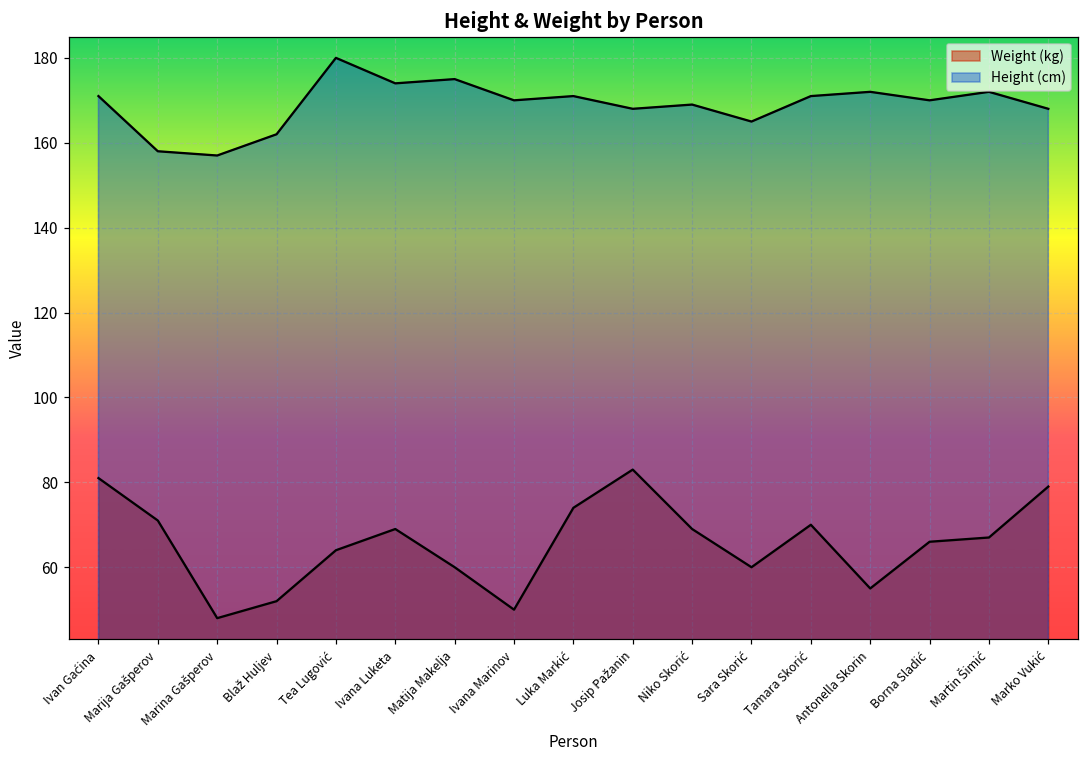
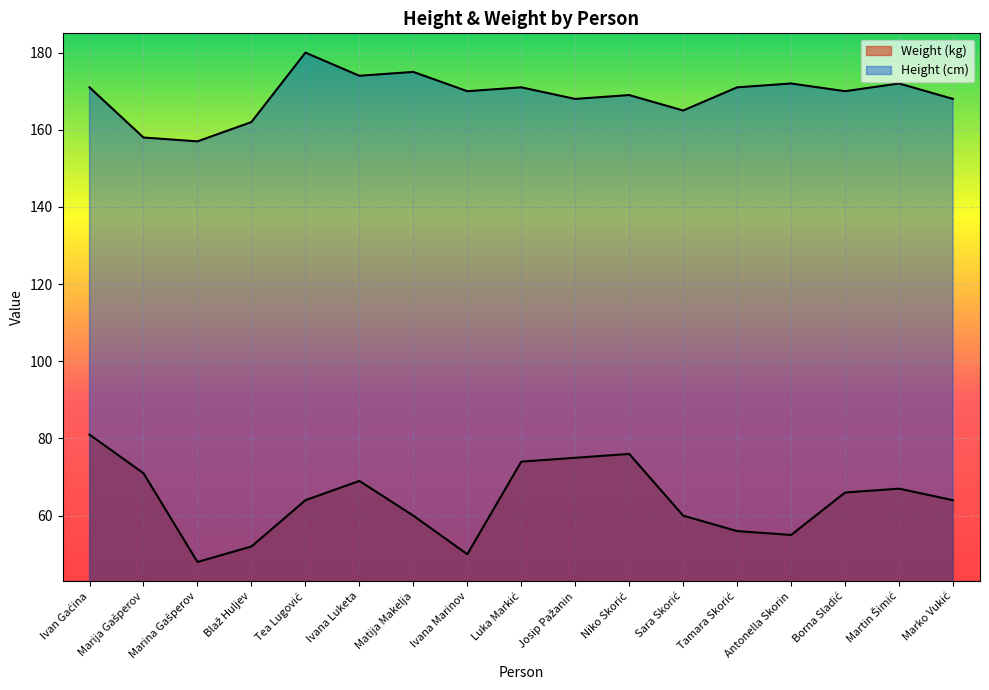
Weight (kg), Josip Pažanin: 83 -> 75
Weight (kg), Niko Skorić: 69 -> 76
Weight (kg), Tamara Skorić: 70 -> 56
Weight (kg), Marko Vukić: 79 -> 64
